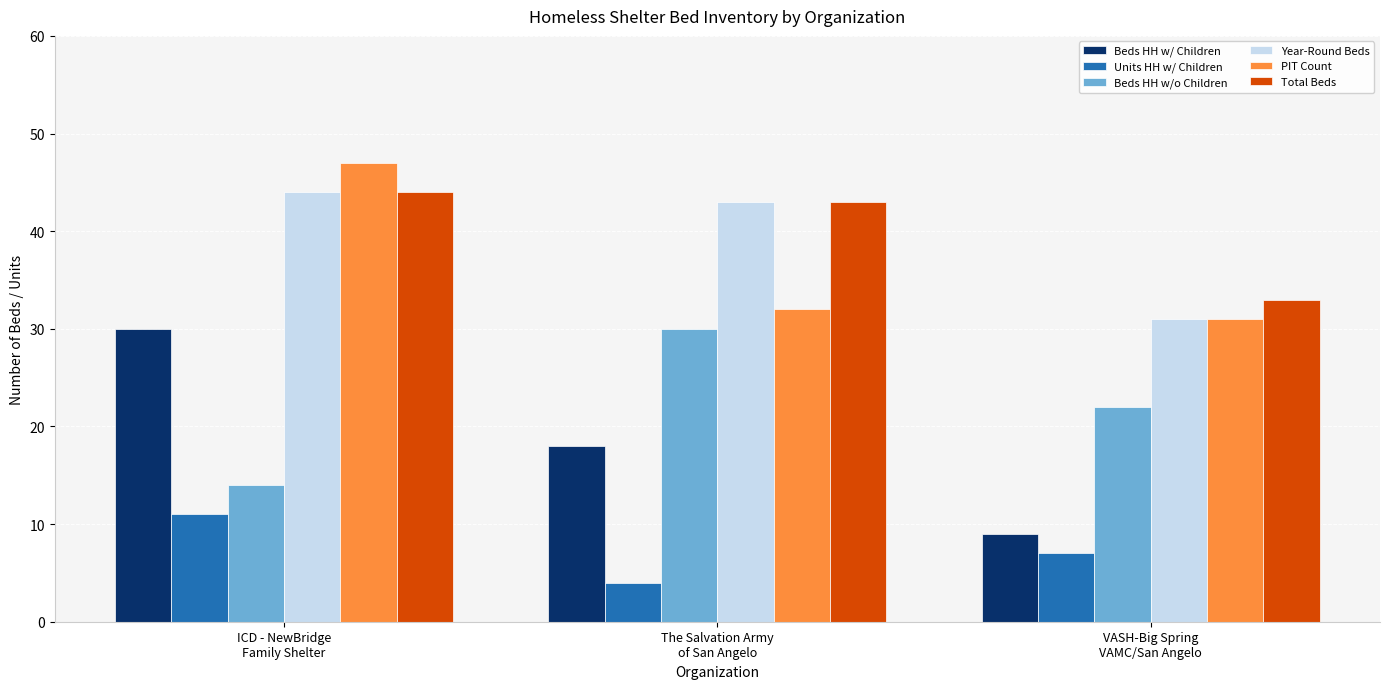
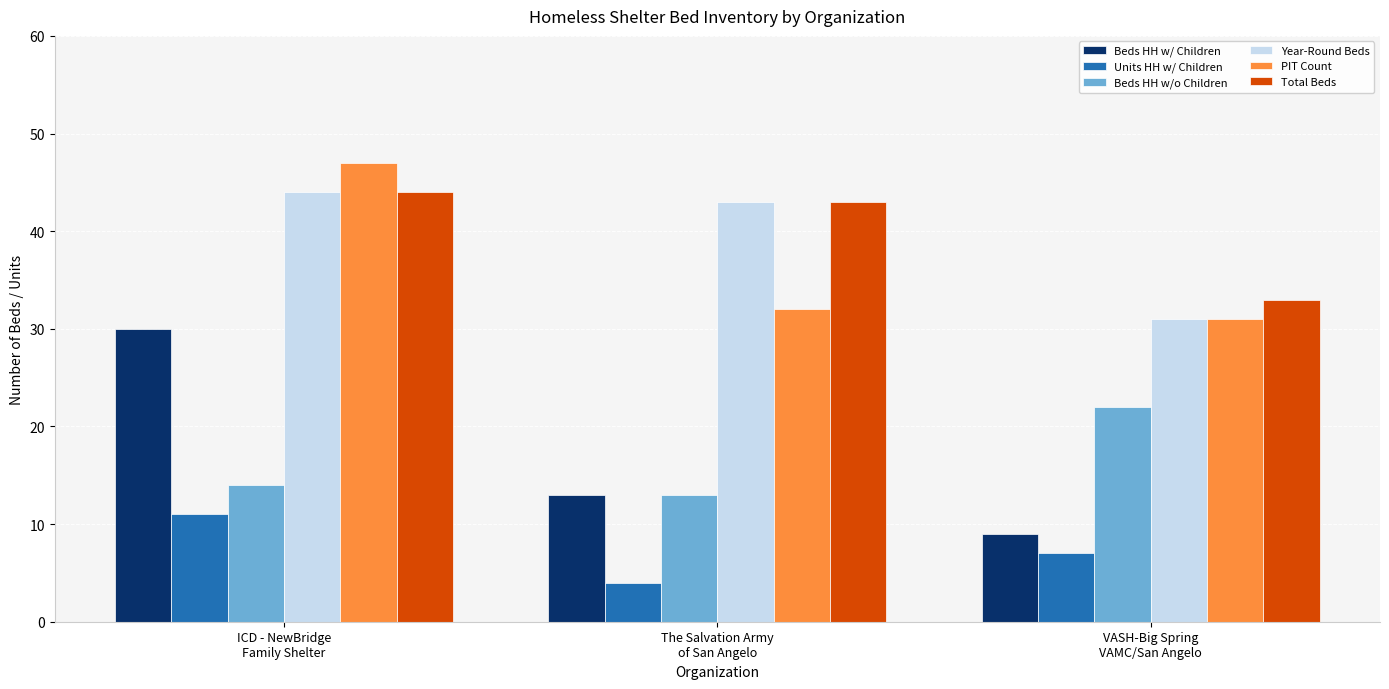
Beds HH w/ Children, The Salvation Army of San Angelo: 18 -> 13
Beds HH w/o Children, The Salvation Army of San Angelo: 30 -> 13
